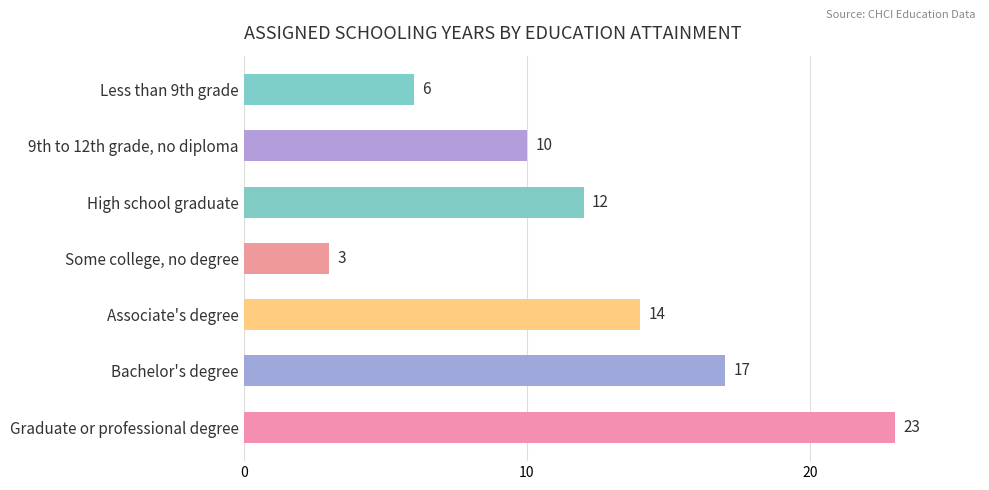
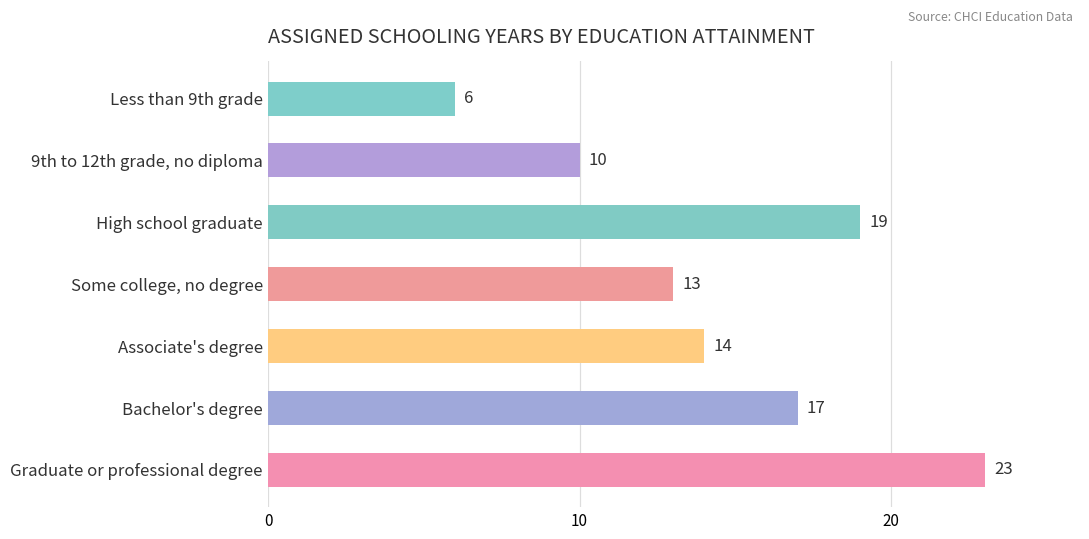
High school graduate: 12 -> 19
Some college, no degree: 3 -> 13
